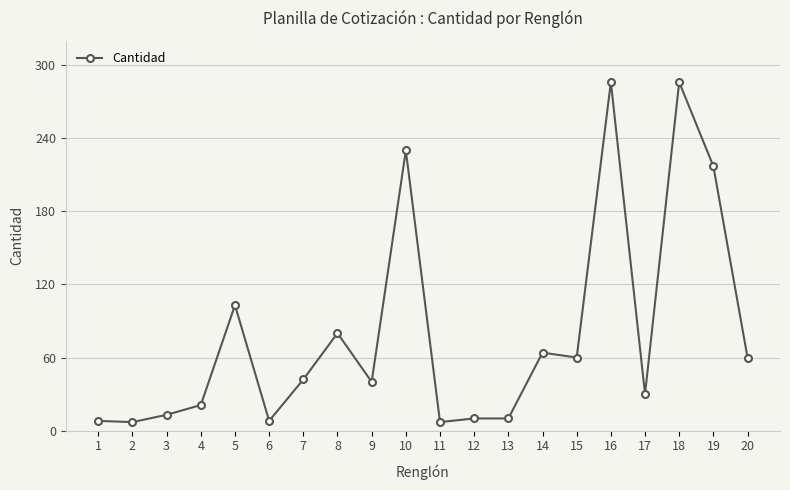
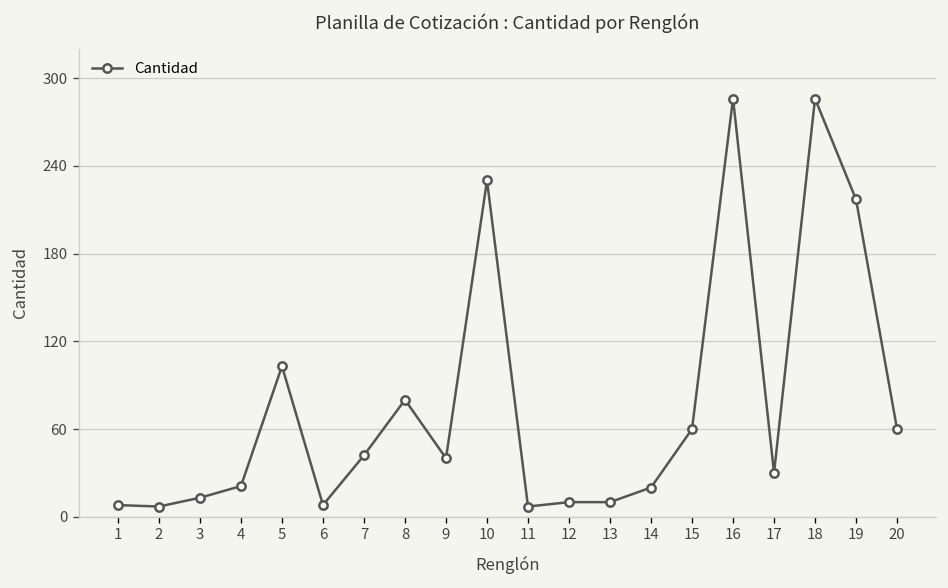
14: 64 -> 20
